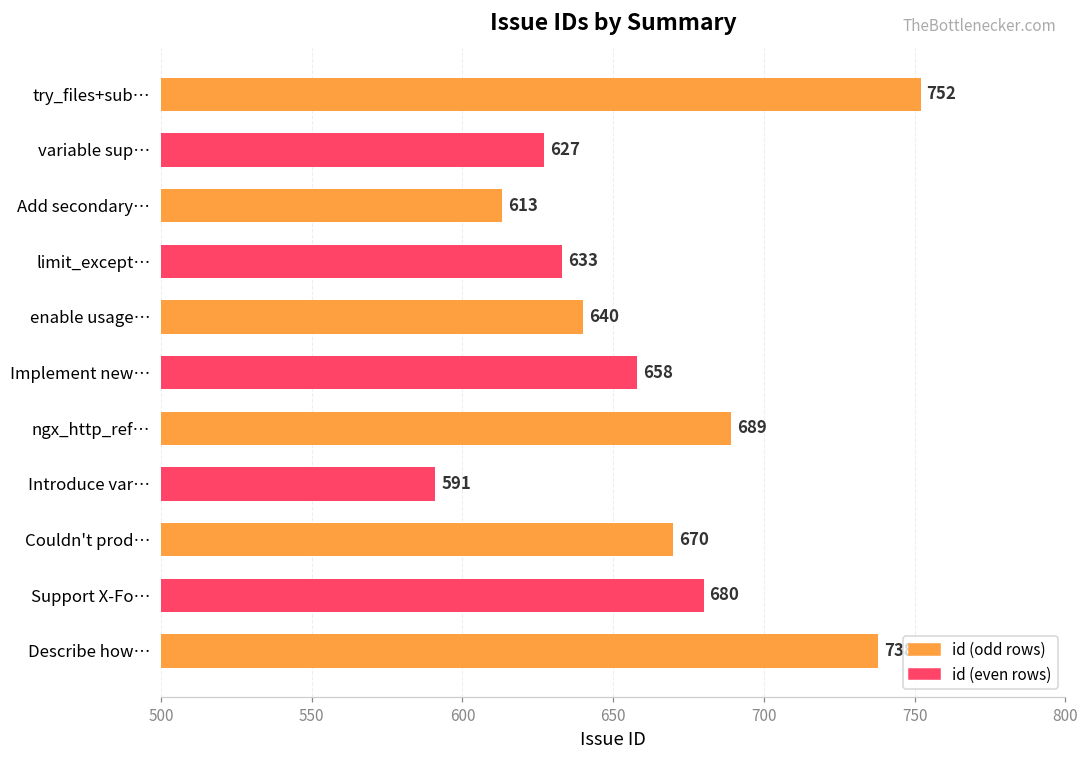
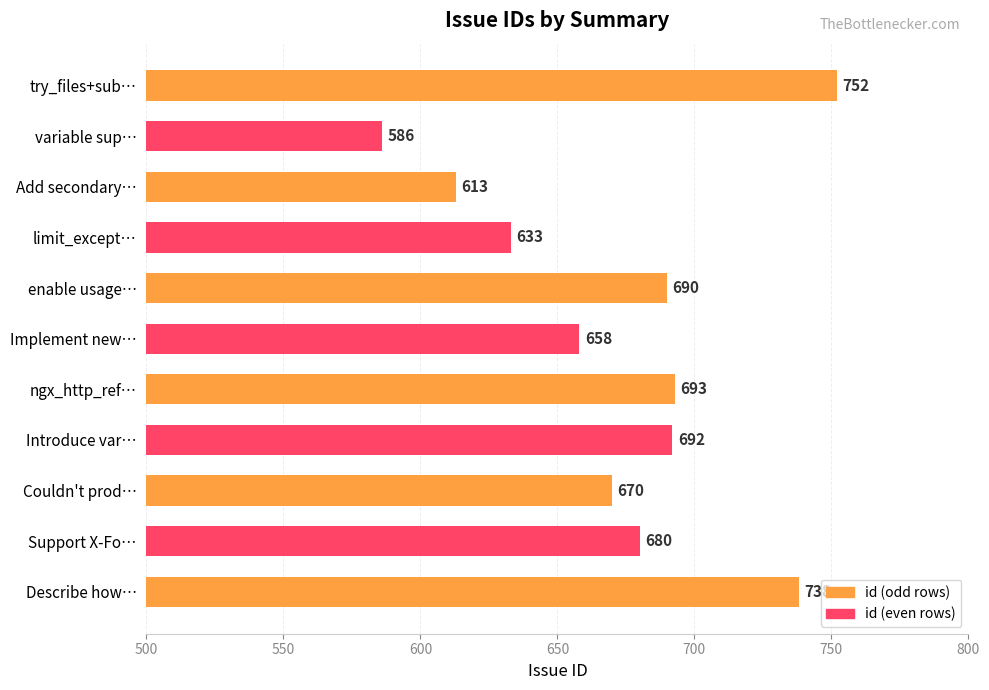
variable sup…: 627 -> 586
enable usage…: 640 -> 690
ngx_http_ref…: 689 -> 693
Introduce var…: 591 -> 692
